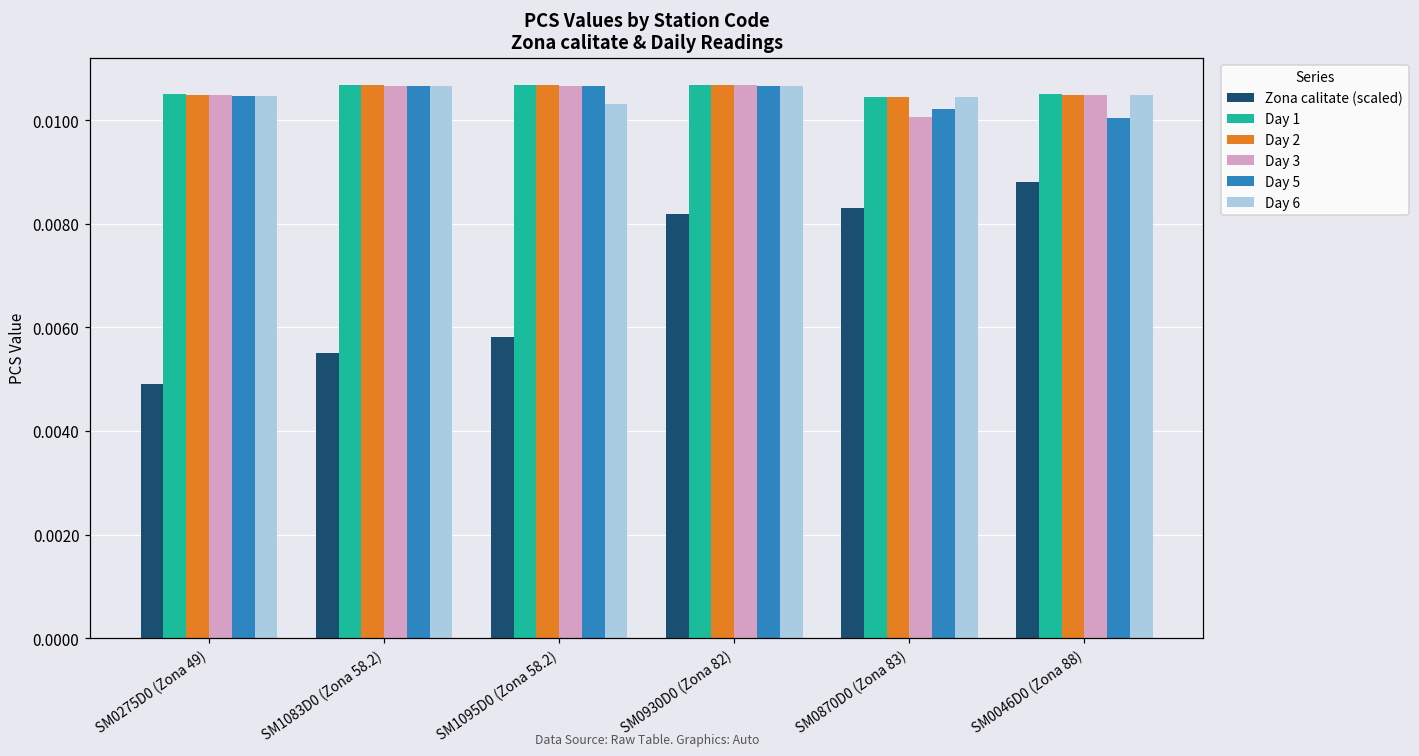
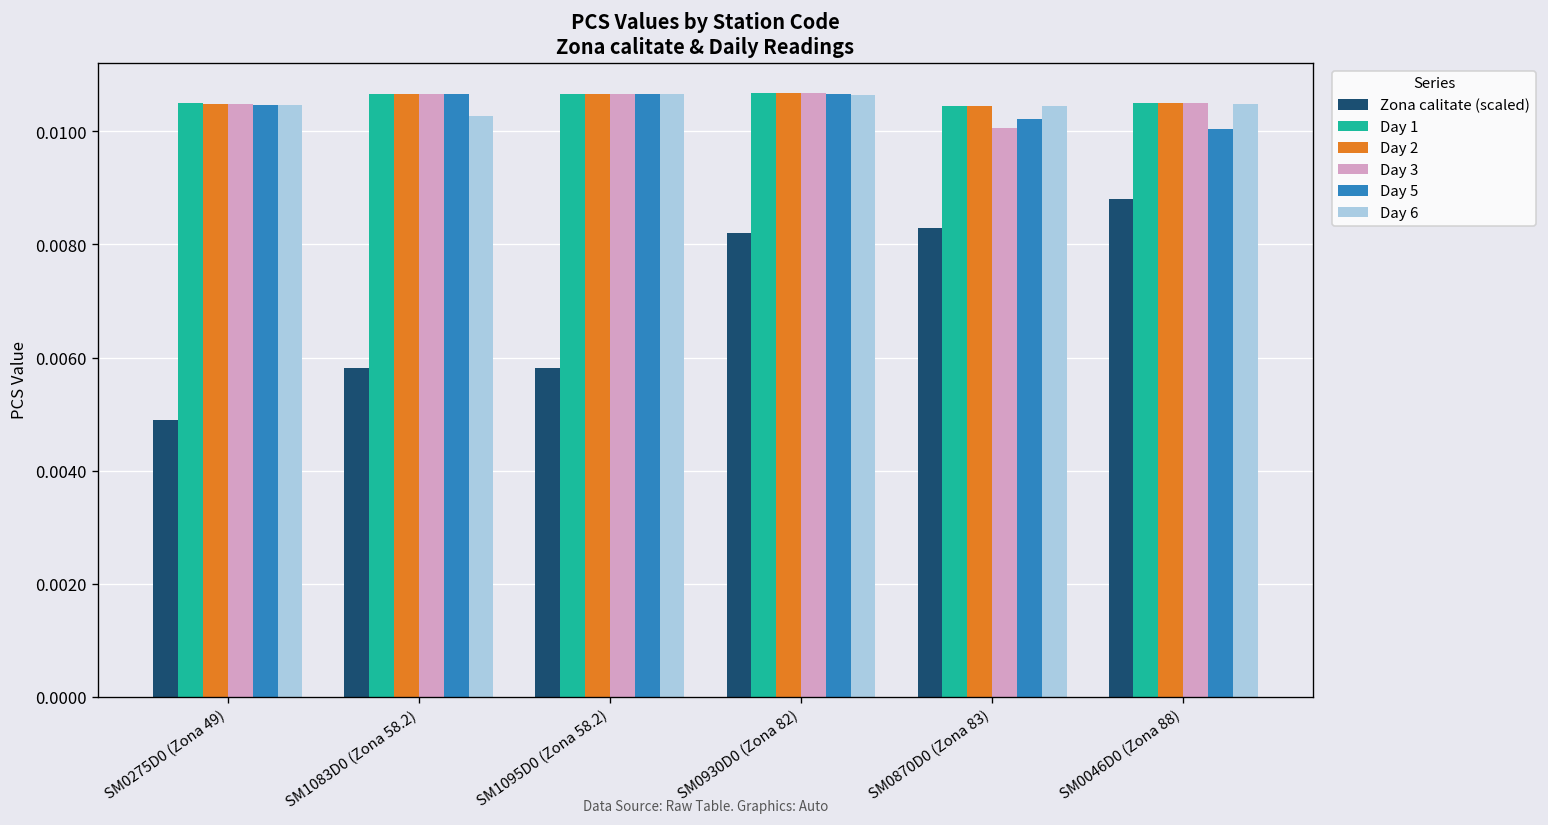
Zona calitate (scaled), SM1083D0 (Zona 58.2): 0.0055 -> 0.0058
Day 6, SM1083D0 (Zona 58.2): 0.0107 -> 0.0103
Day 6, SM1095D0 (Zona 58.2): 0.0103 -> 0.0107
